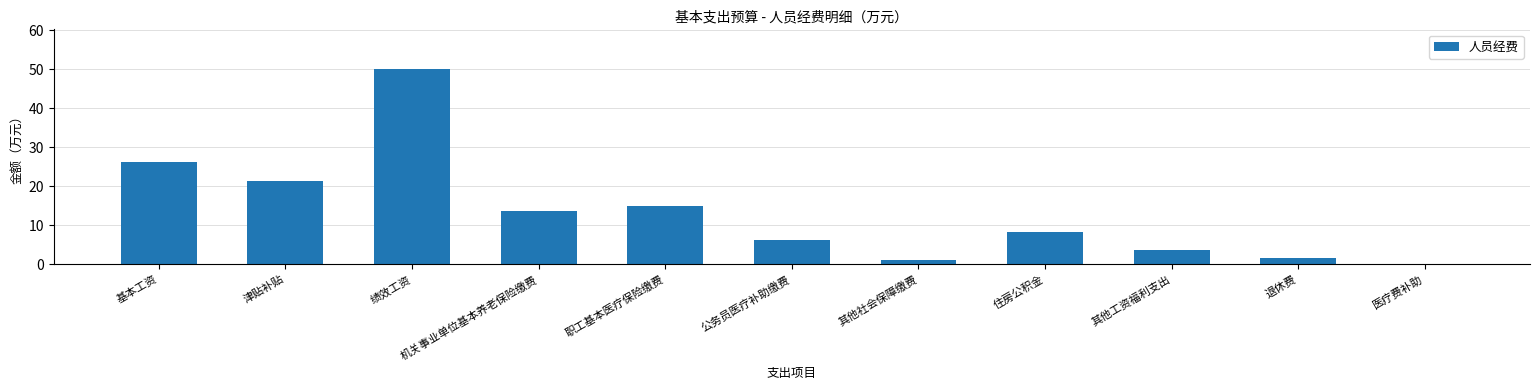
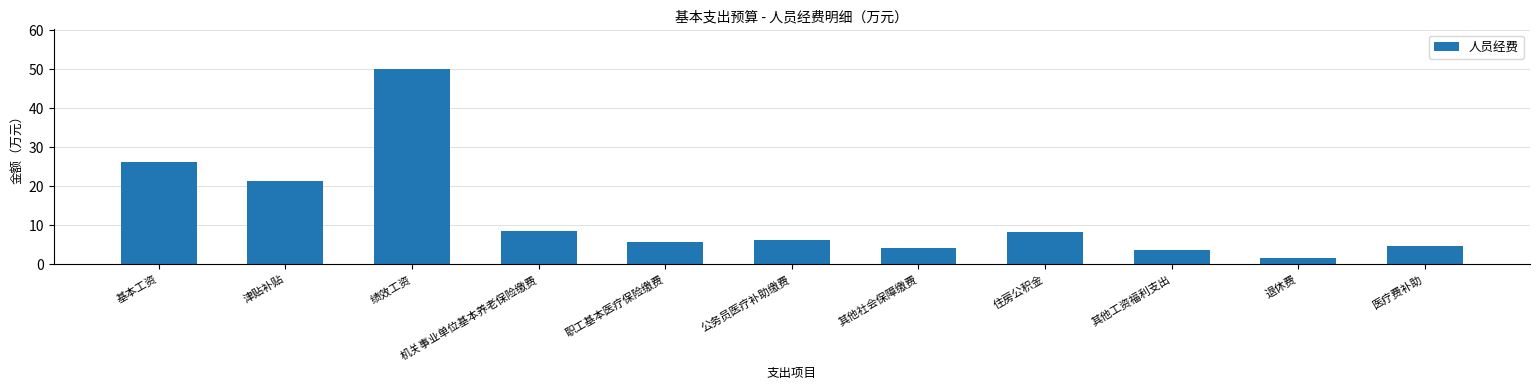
机关事业单位基本养老保险缴费: 14 -> 9
职工基本医疗保险缴费: 15 -> 6
其他社会保障缴费: 1 -> 4
医疗费补助: 0 -> 5
